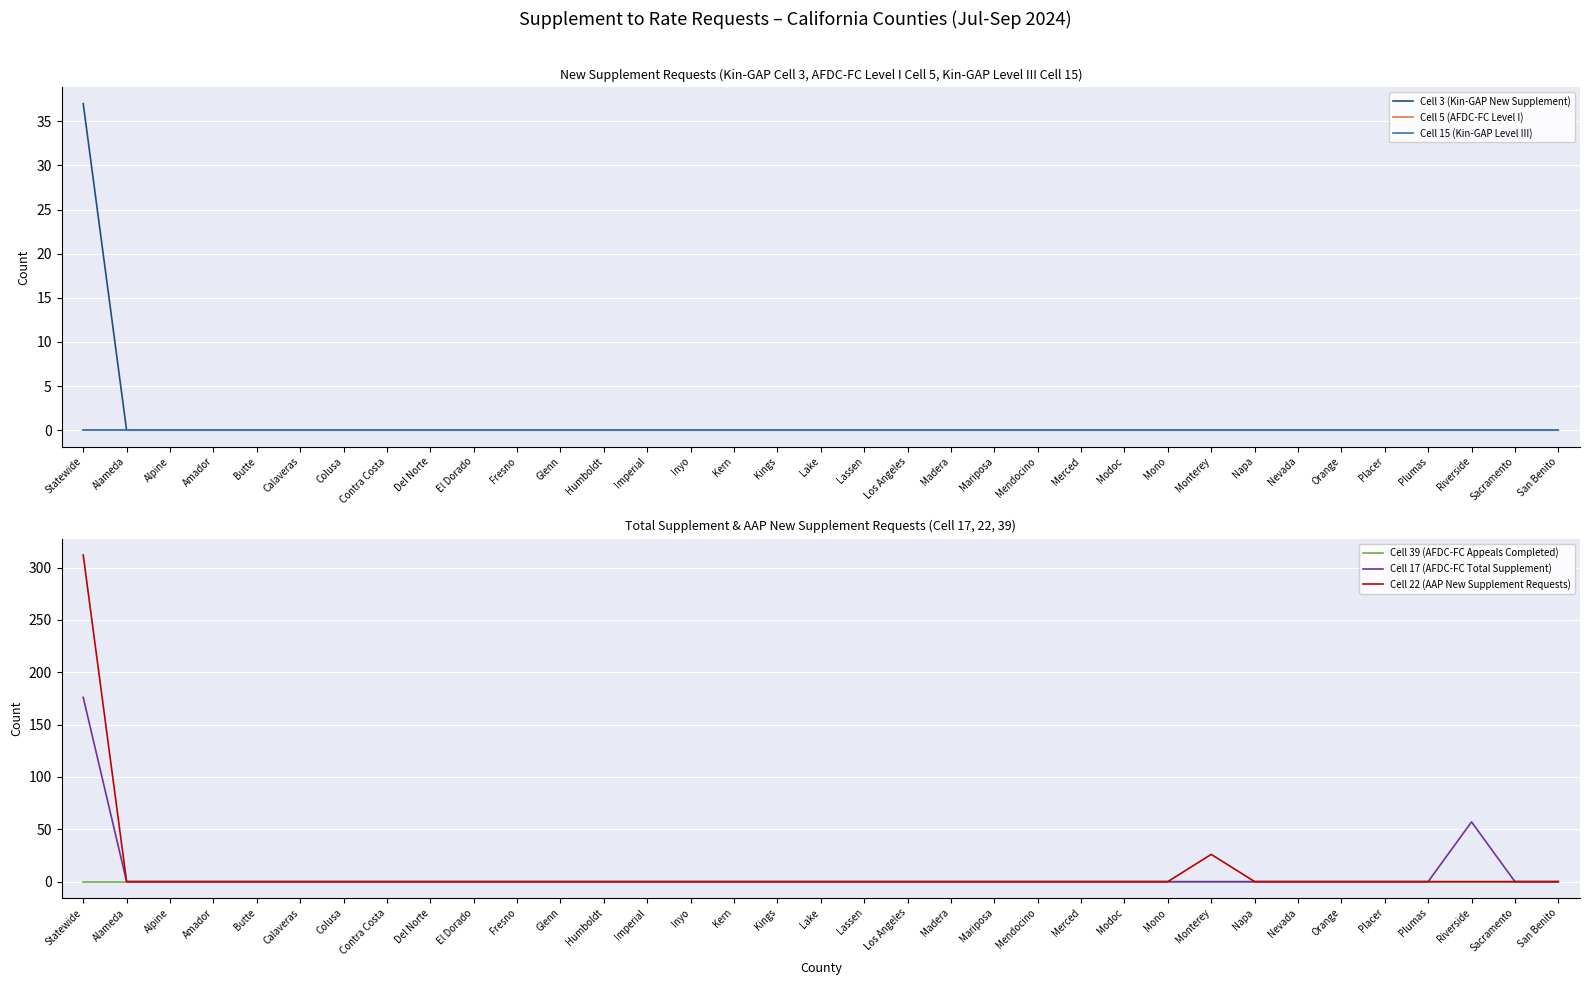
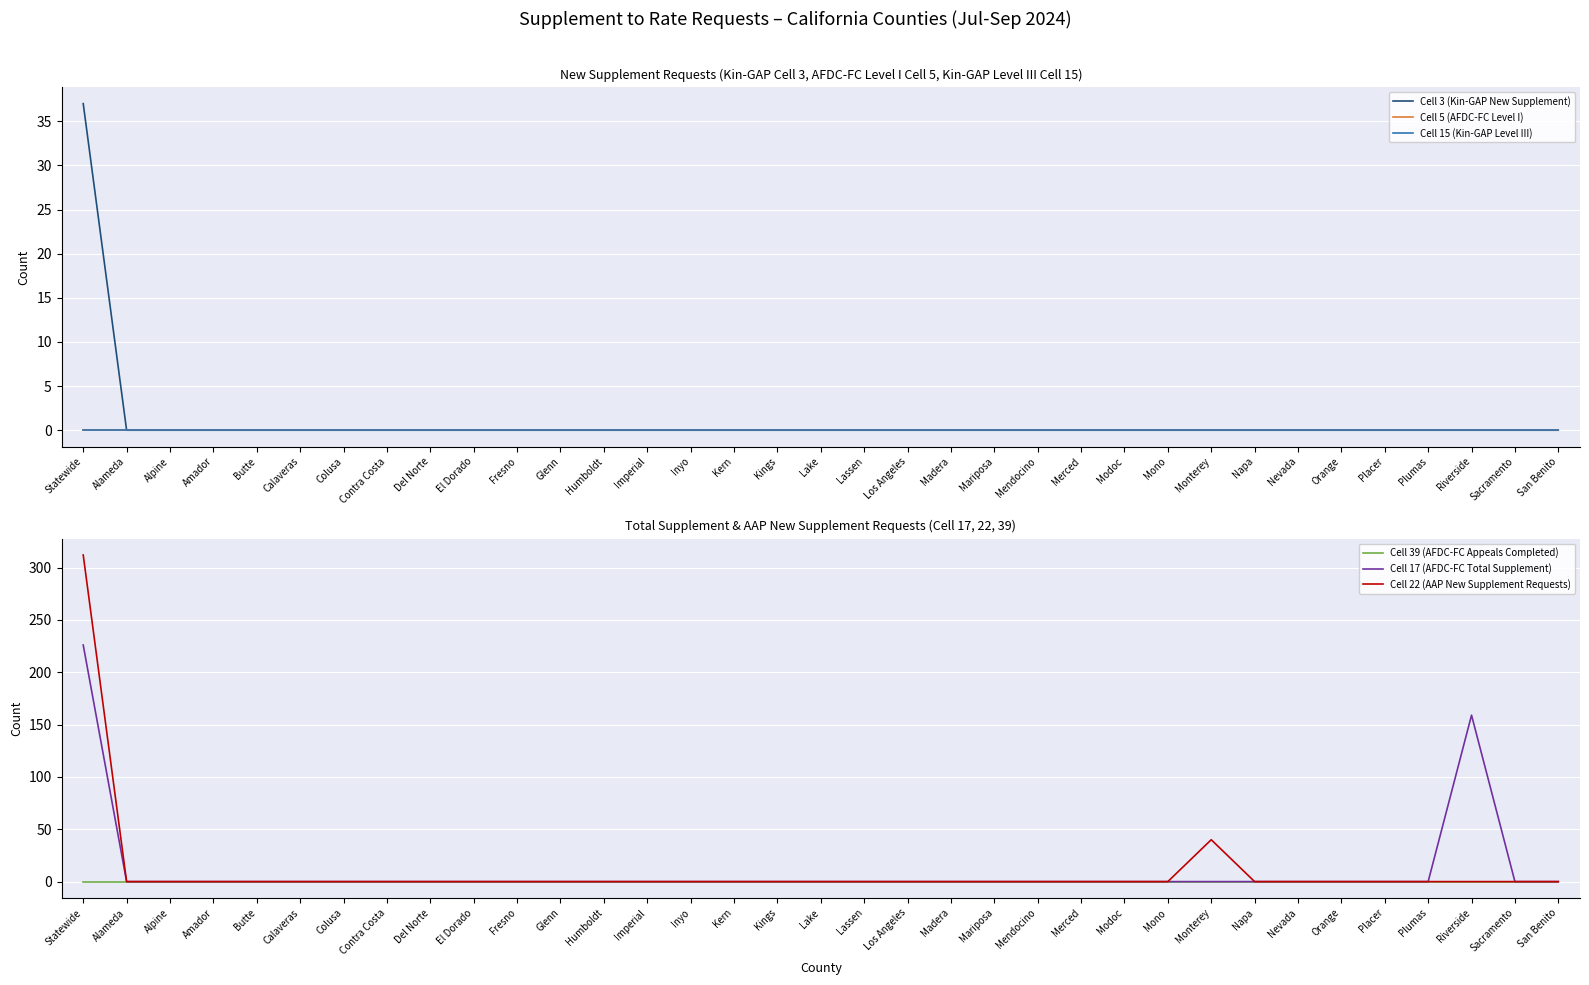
Total Supplement & AAP New Supplement Requests (Cell 17, 22, 39), Cell 17 (AFDC-FC Total Supplement), Statewide: 176 -> 226
Total Supplement & AAP New Supplement Requests (Cell 17, 22, 39), Cell 22 (AAP New Supplement Requests), Monterey: 26 -> 40
Total Supplement & AAP New Supplement Requests (Cell 17, 22, 39), Cell 17 (AFDC-FC Total Supplement), Riverside: 57 -> 159
